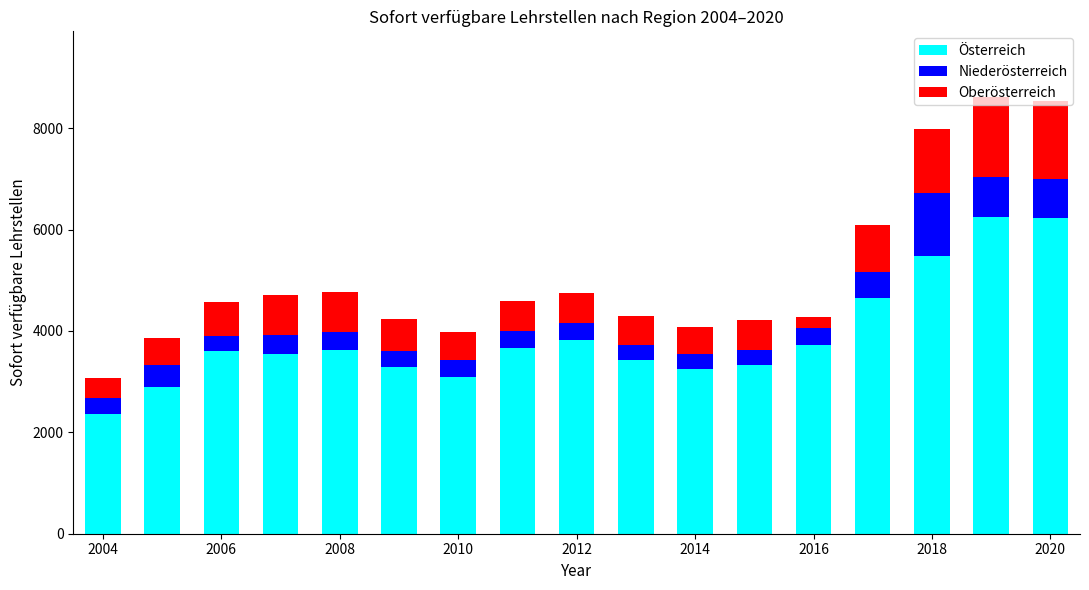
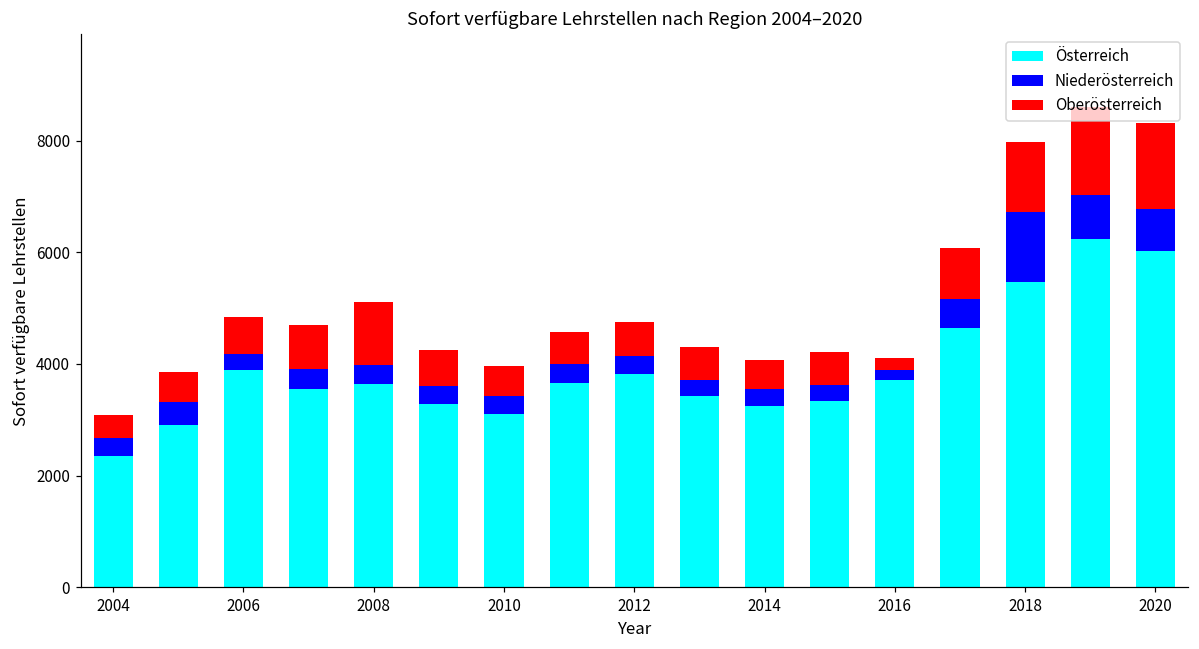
Österreich, 2006: 3600 -> 3900
Oberösterreich, 2008: 800 -> 1100
Niederösterreich, 2016: 300 -> 200
Österreich, 2020: 6200 -> 6000
